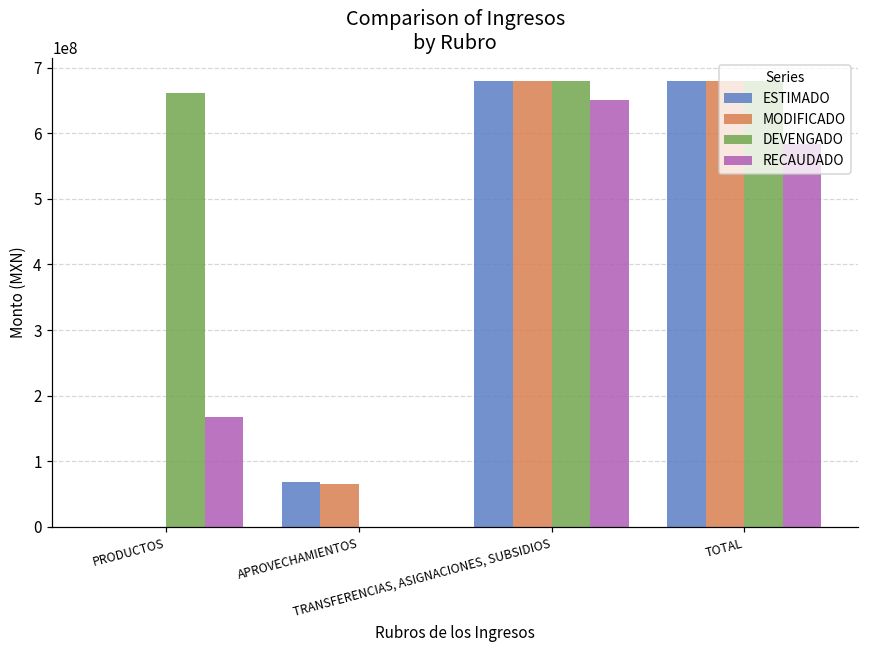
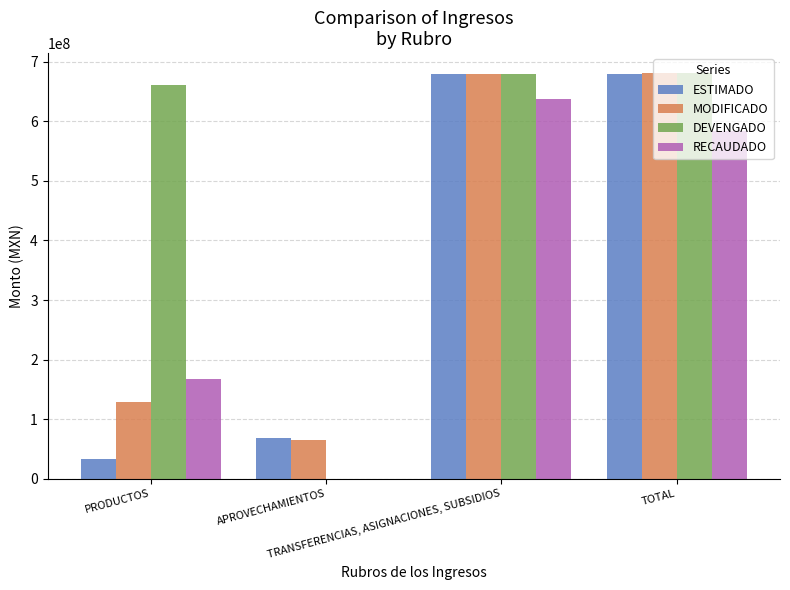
ESTIMADO, PRODUCTOS: 0 -> 30000000
MODIFICADO, PRODUCTOS: 0 -> 130000000
RECAUDADO, TRANSFERENCIAS, ASIGNACIONES, SUBSIDIOS: 650000000 -> 640000000
